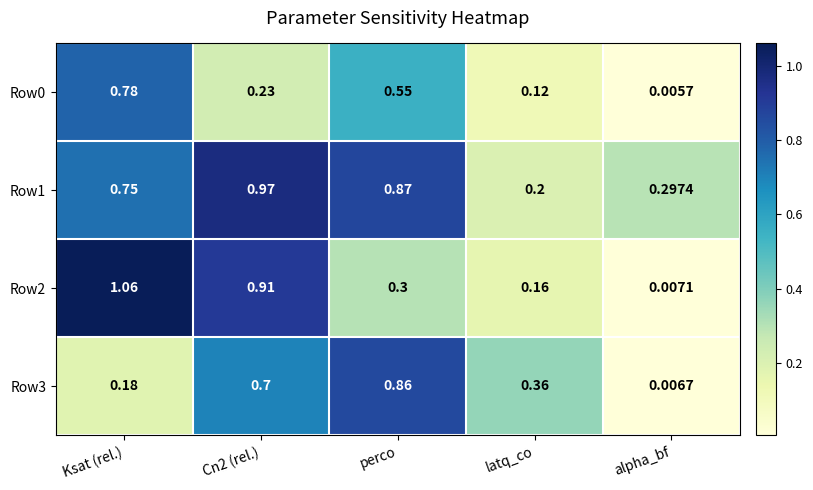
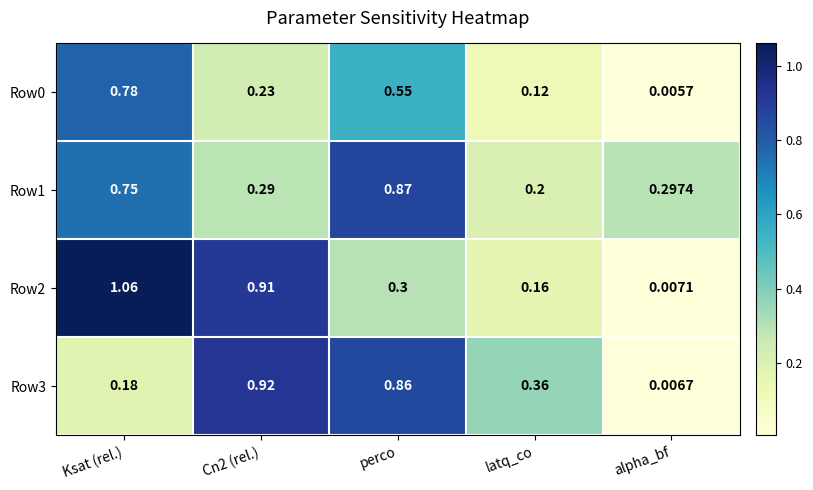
Row1, Cn2 (rel.): 0.97 -> 0.29
Row3, Cn2 (rel.): 0.7 -> 0.92
